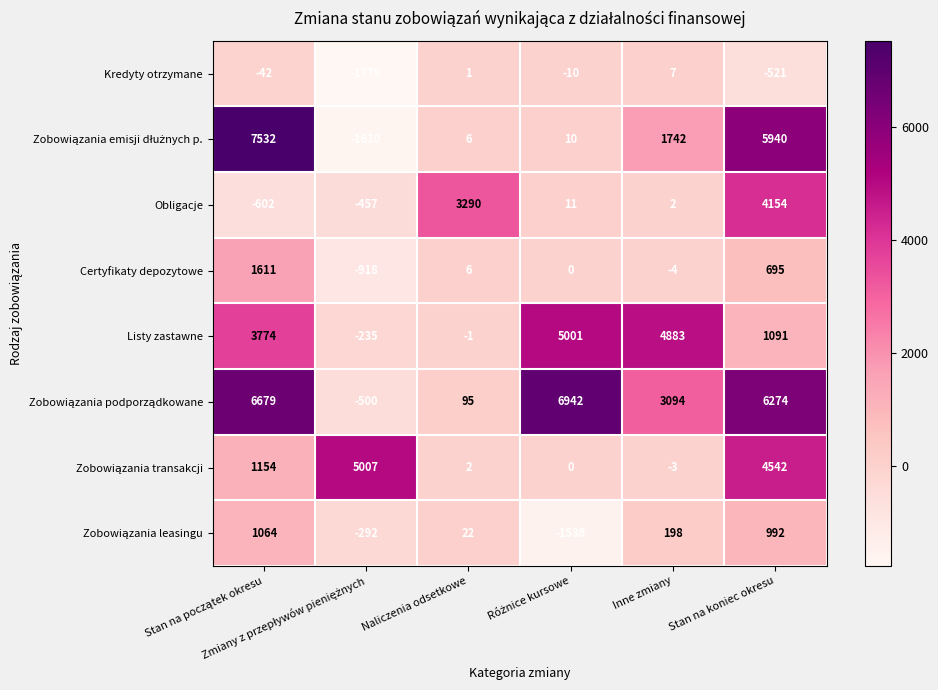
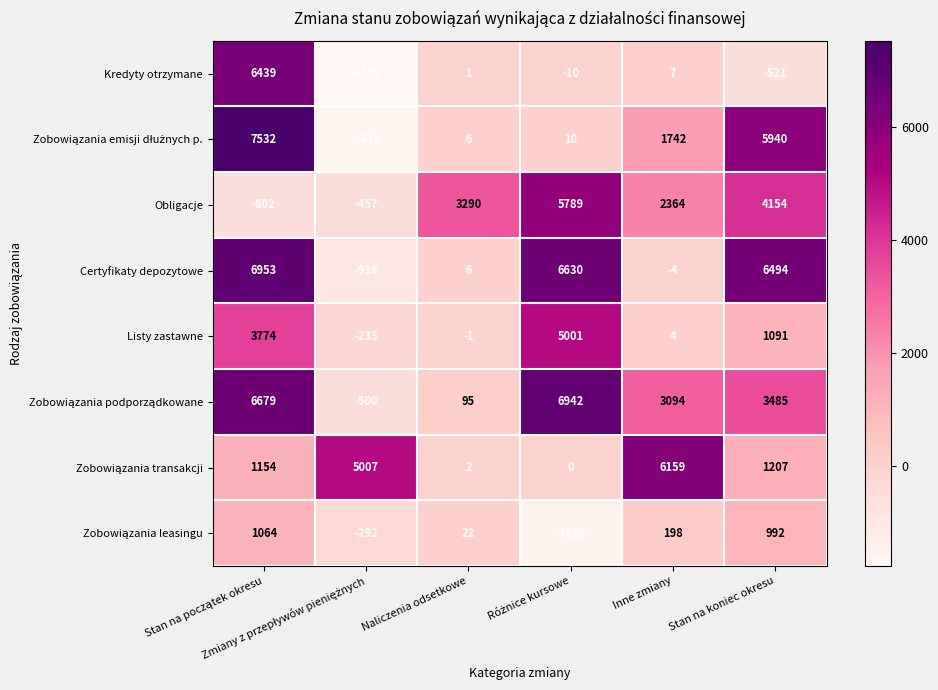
Kredyty otrzymane, Stan na początek okresu: -42 -> 6439
Obligacje, Różnice kursowe: 11 -> 5789
Obligacje, Inne zmiany: 2 -> 2364
Certyfikaty depozytowe, Stan na początek okresu: 1611 -> 6953
Certyfikaty depozytowe, Różnice kursowe: 0 -> 6630
Certyfikaty depozytowe, Stan na koniec okresu: 695 -> 6494
Listy zastawne, Inne zmiany: 4883 -> 4
Zobowiązania podporządkowane, Stan na koniec okresu: 6274 -> 3485
Zobowiązania transakcji, Inne zmiany: -3 -> 6159
Zobowiązania transakcji, Stan na koniec okresu: 4542 -> 1207
